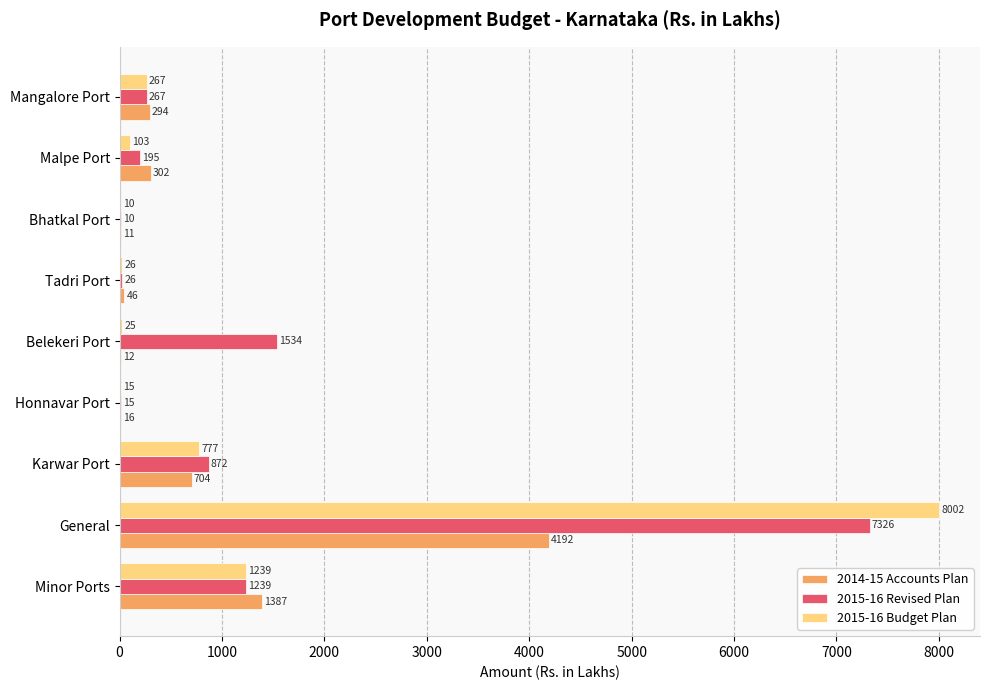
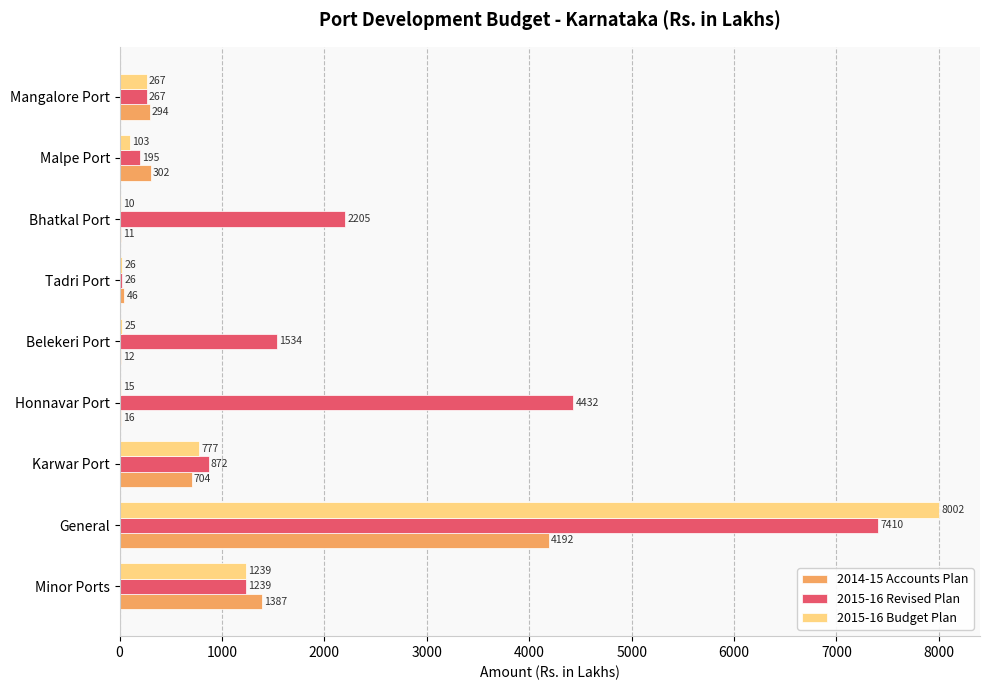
2015-16 Revised Plan, Bhatkal Port: 10 -> 2205
2015-16 Revised Plan, Honnavar Port: 15 -> 4432
2015-16 Revised Plan, General: 7326 -> 7410
